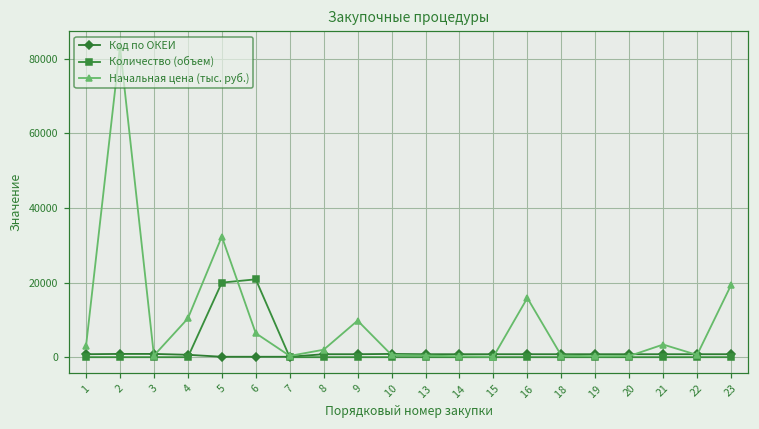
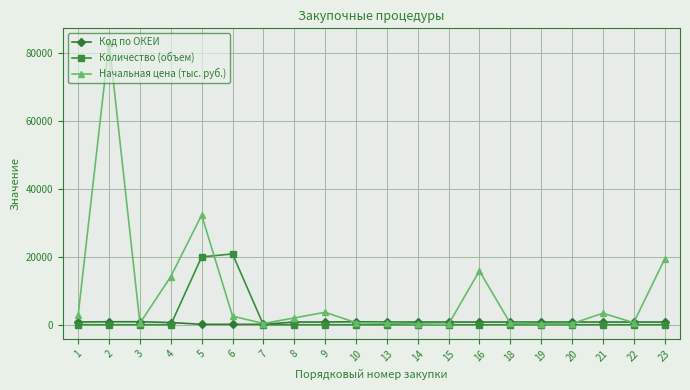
Начальная цена (тыс. руб.), 4: 10000 -> 14000
Начальная цена (тыс. руб.), 6: 6000 -> 3000
Начальная цена (тыс. руб.), 9: 10000 -> 4000
